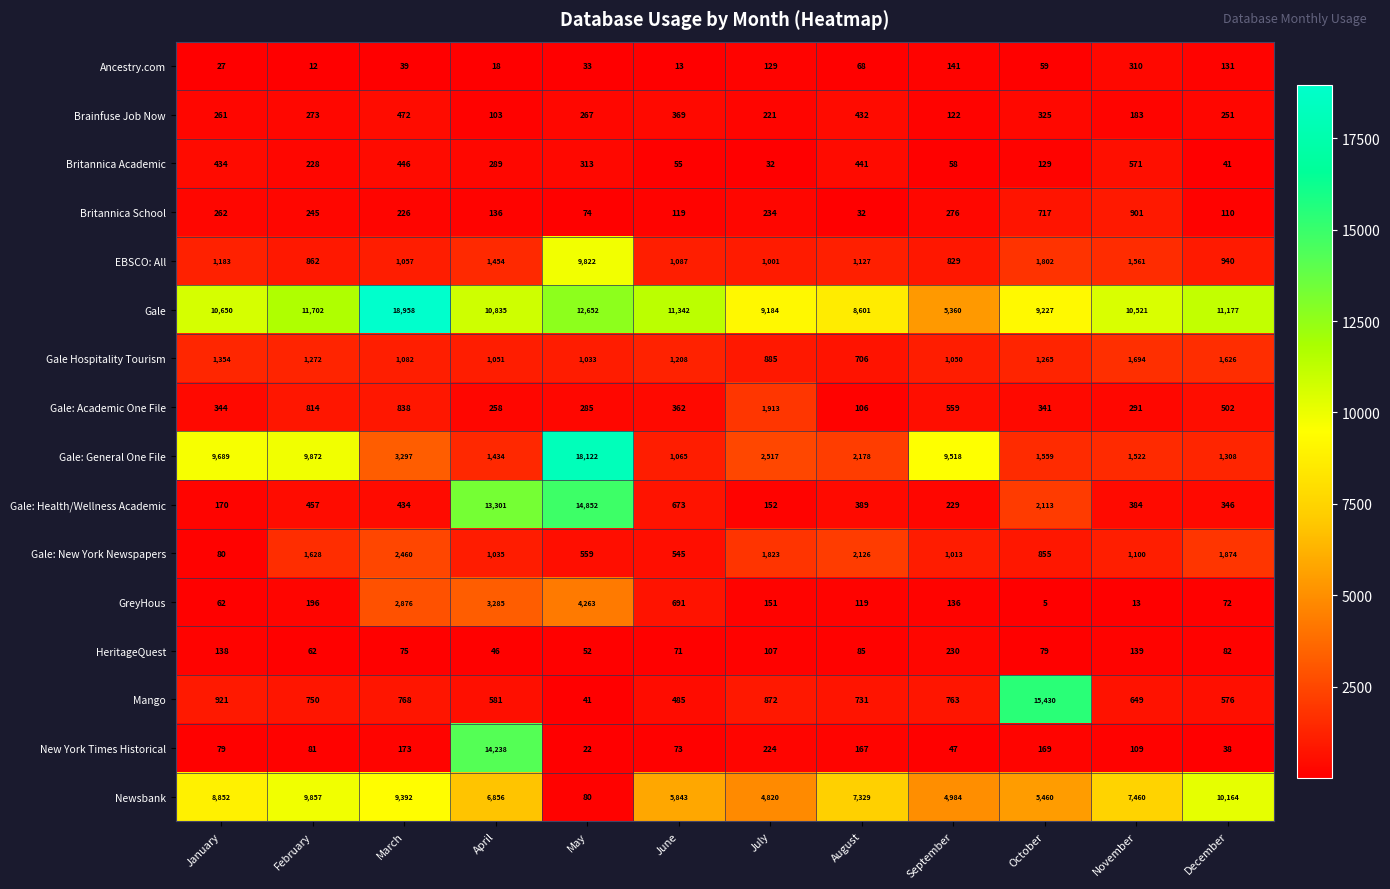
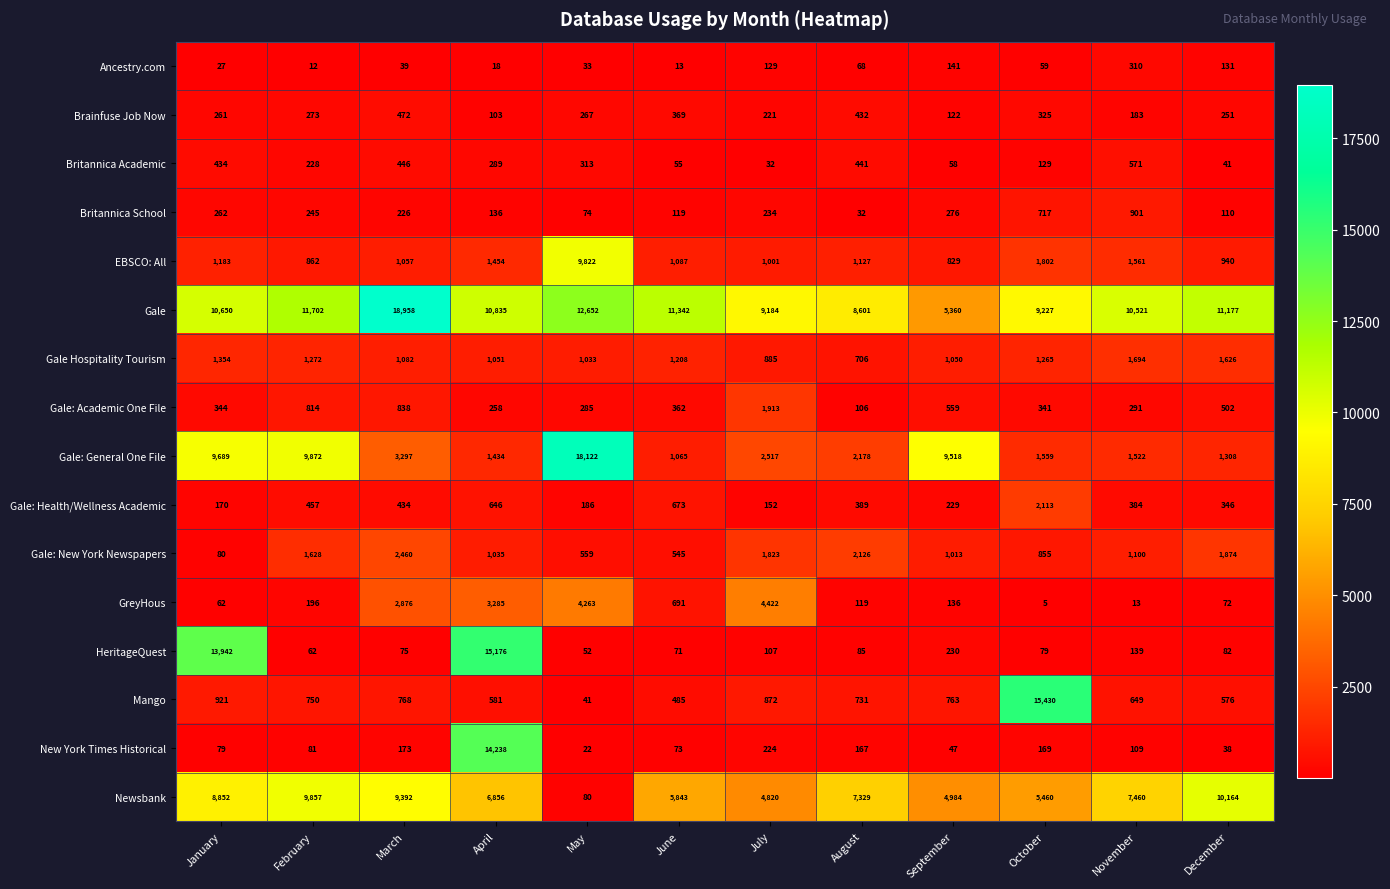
Gale: Health/Wellness Academic, April: 13,301 -> 646
Gale: Health/Wellness Academic, May: 14,852 -> 186
GreyHous, July: 151 -> 4,422
HeritageQuest, January: 138 -> 13,942
HeritageQuest, April: 46 -> 15,176
